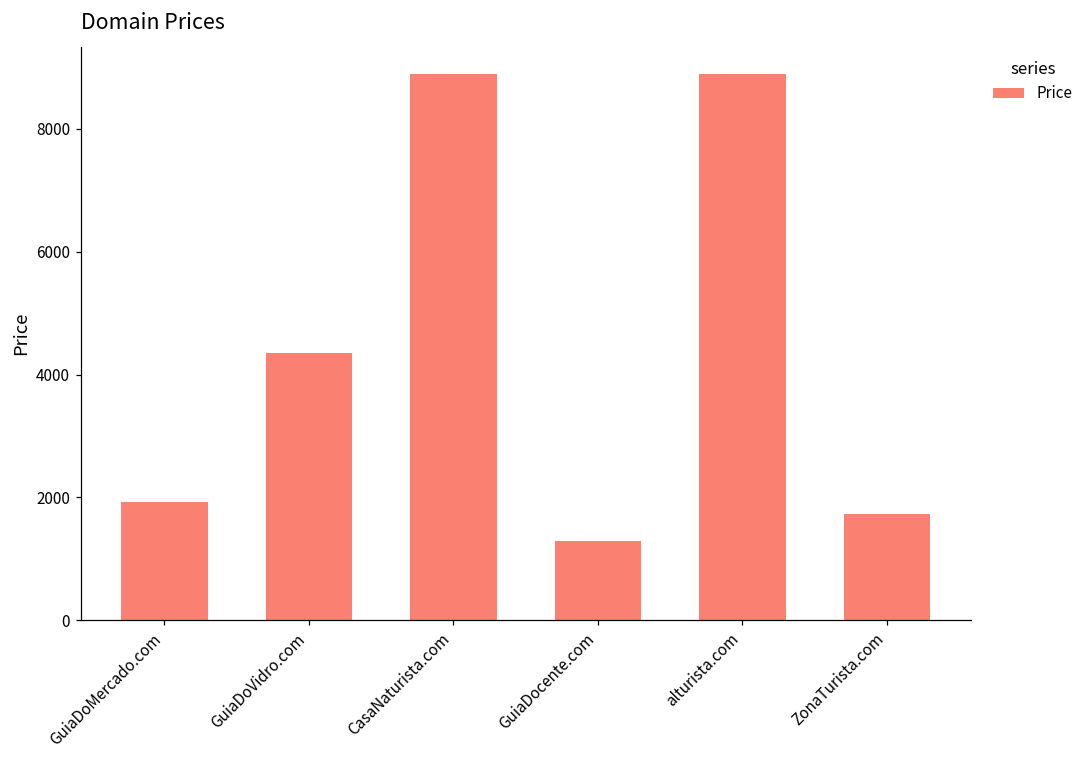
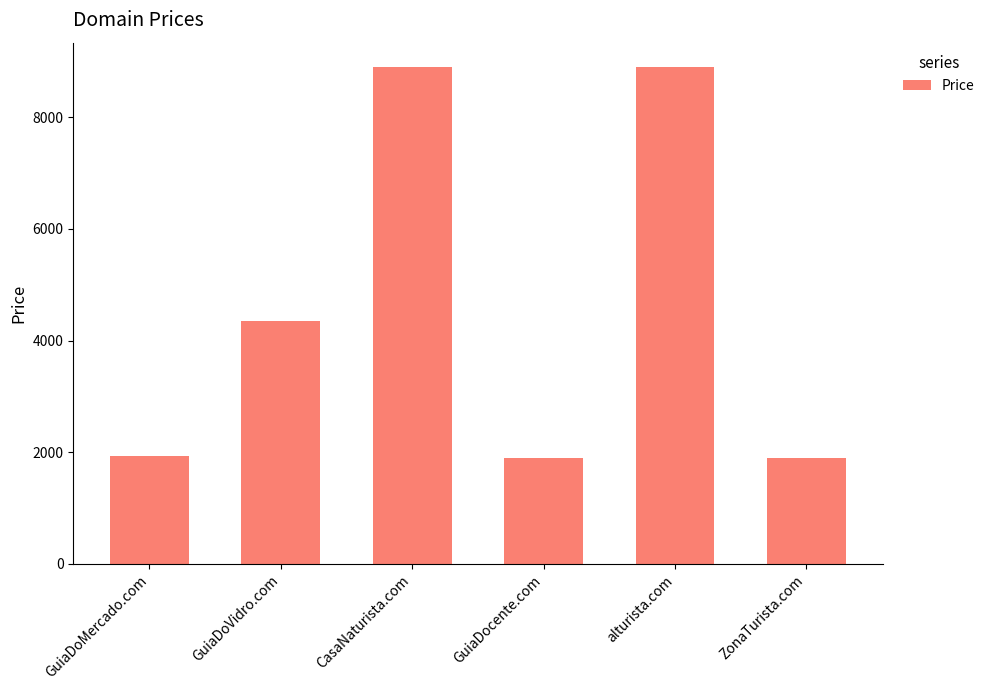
GuiaDocente.com: 1300 -> 1900
ZonaTurista.com: 1700 -> 1900
